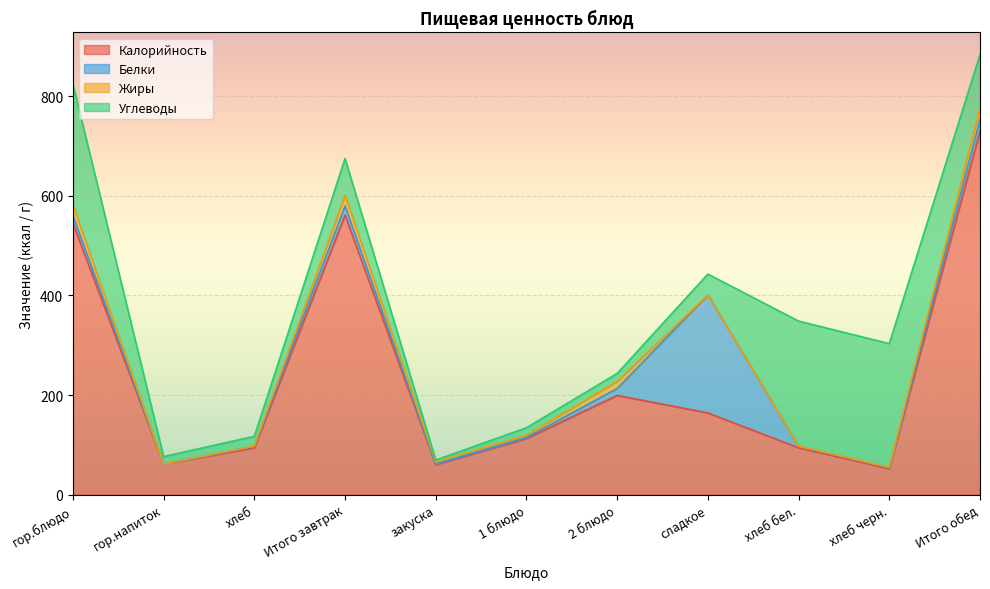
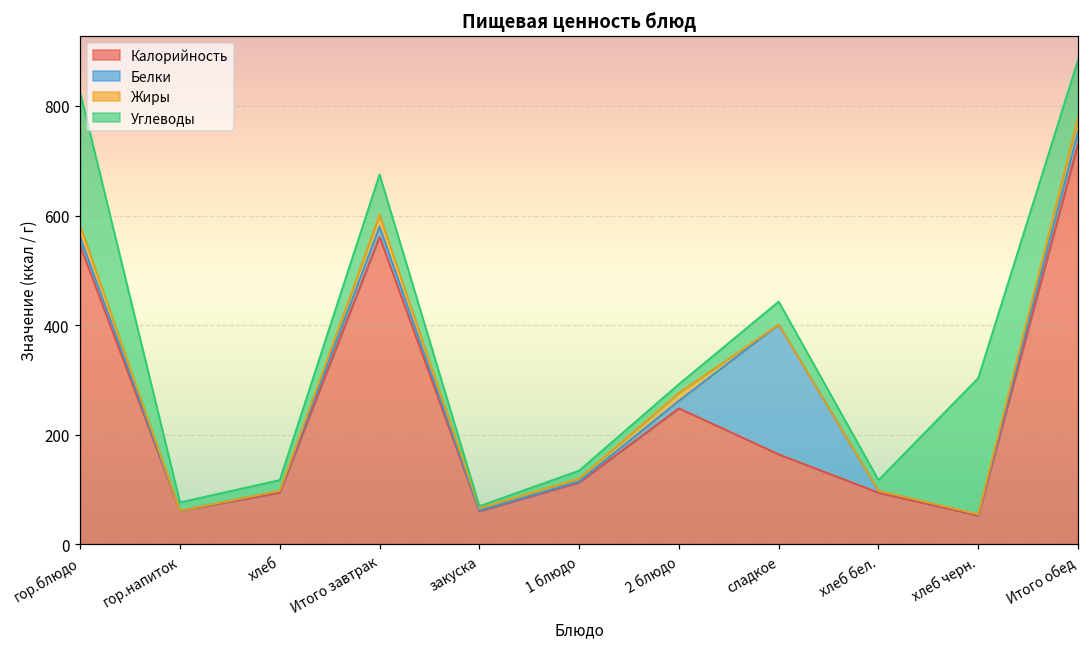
Калорийность, 2 блюдо: 200 -> 250
Углеводы, хлеб бел.: 250 -> 20
